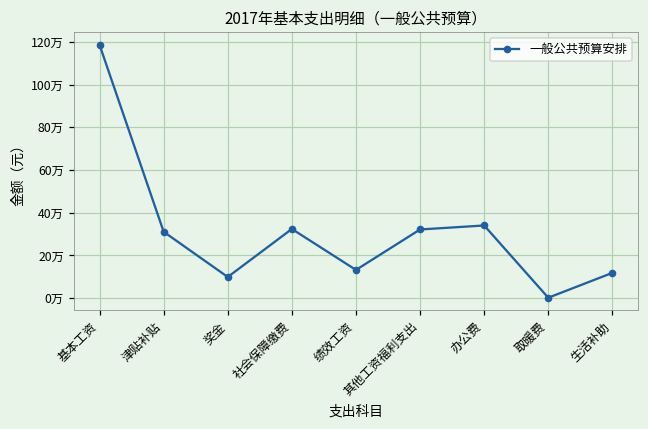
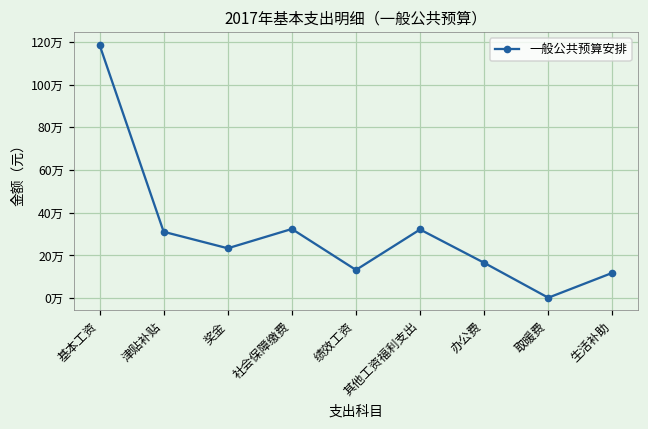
奖金: 10万 -> 23万
办公费: 34万 -> 17万
